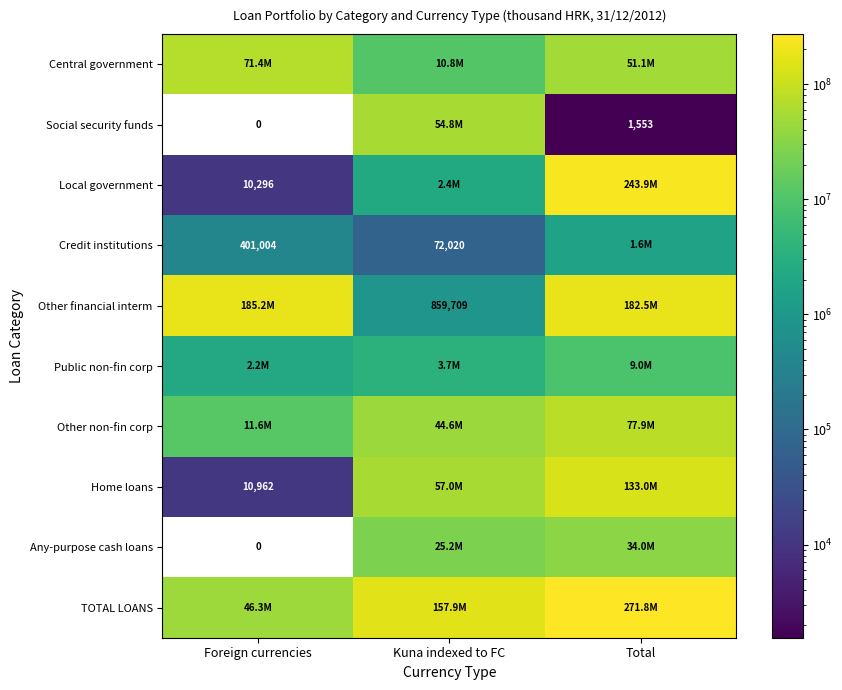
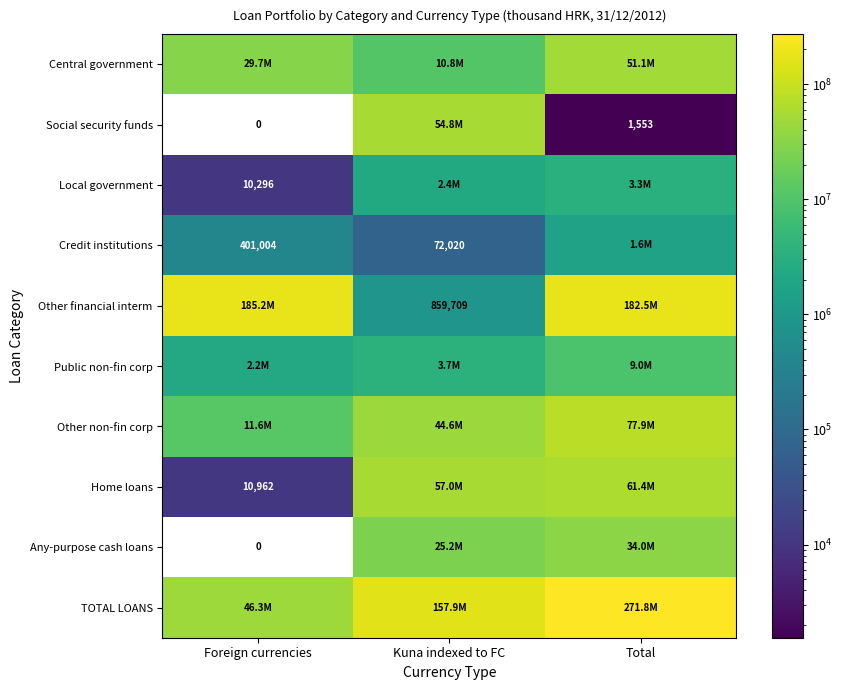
Central government, Foreign currencies: 71.4M -> 29.7M
Local government, Total: 243.9M -> 3.3M
Home loans, Total: 133.0M -> 61.4M
